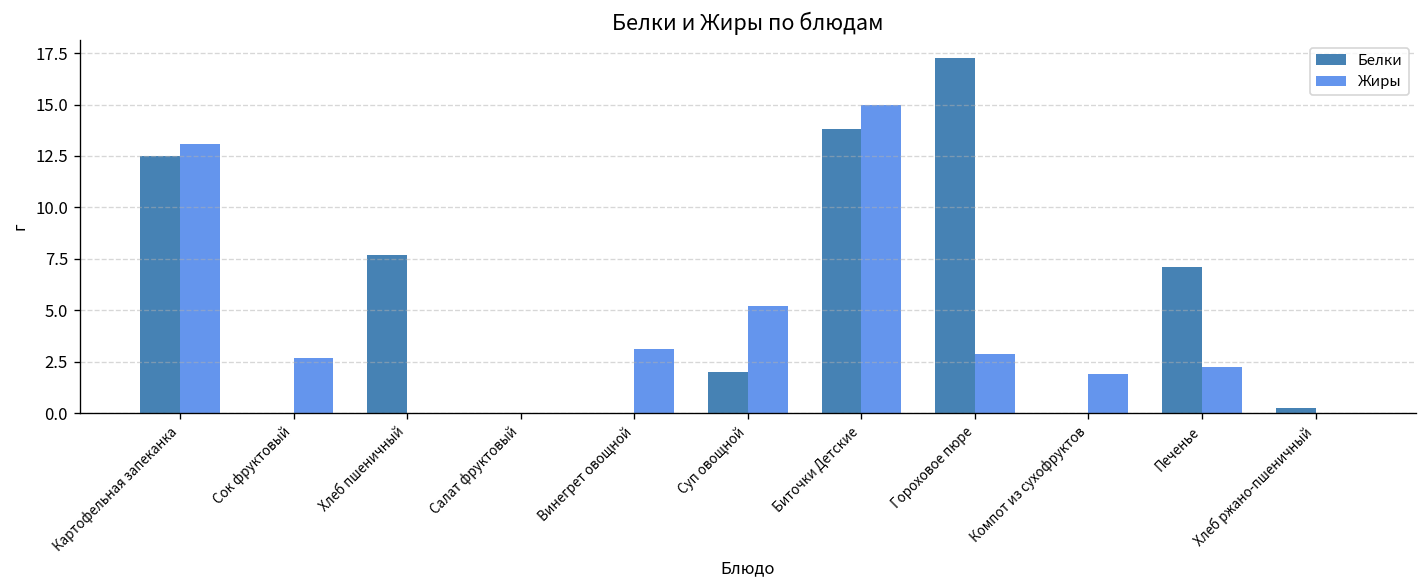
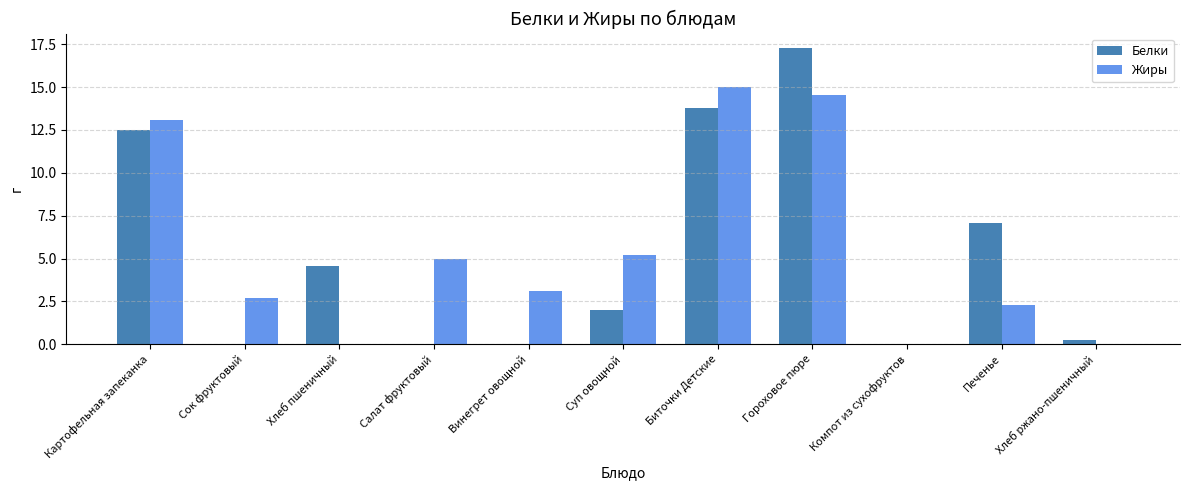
Белки, Хлеб пшеничный: 7.7 -> 4.6
Жиры, Салат фруктовый: 0 -> 5
Жиры, Гороховое пюре: 2.9 -> 14.5
Жиры, Компот из сухофруктов: 1.9 -> 0.0
